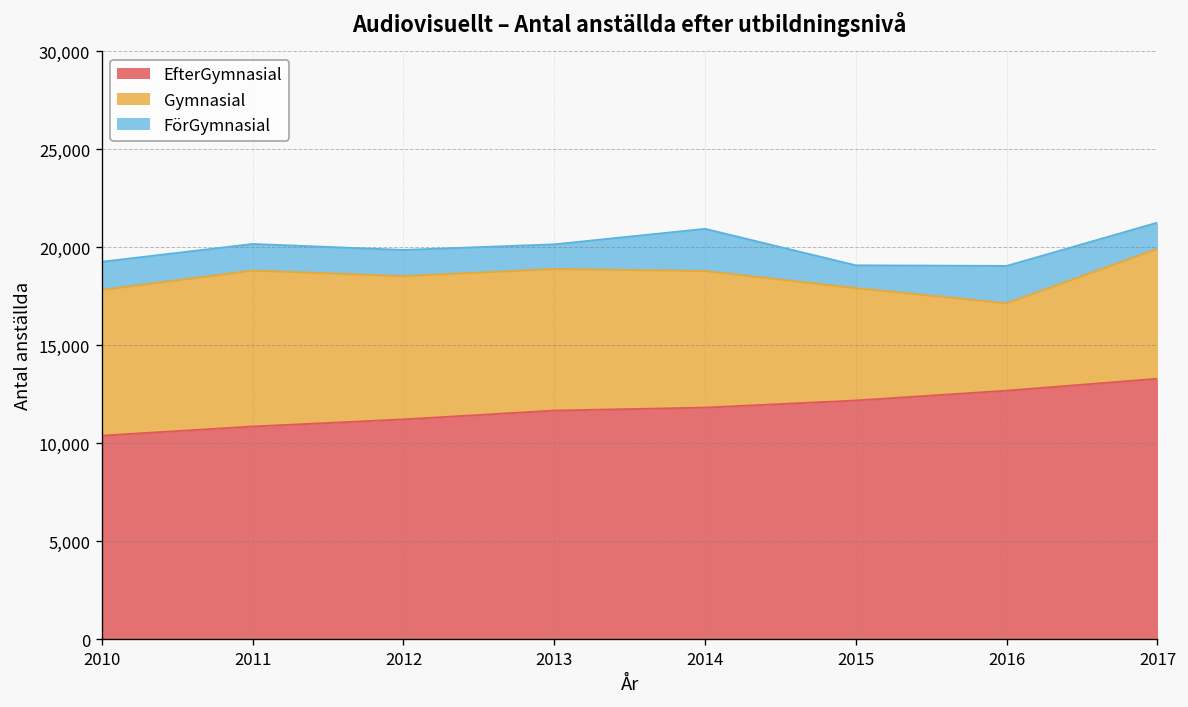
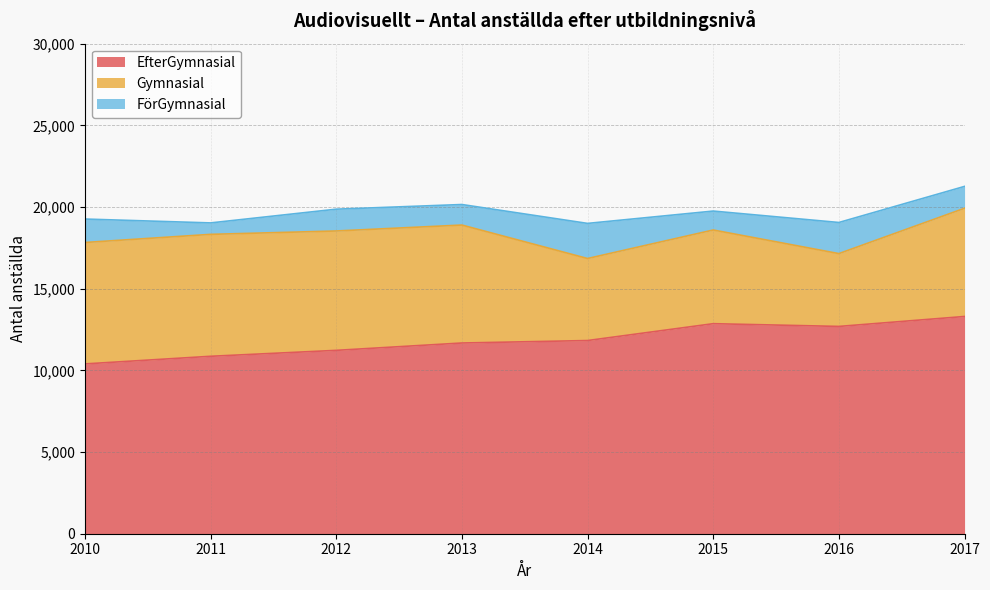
Gymnasial, 2011: 8,000 -> 7,500
FörGymnasial, 2011: 1,400 -> 700
Gymnasial, 2014: 7,000 -> 5,000
EfterGymnasial, 2015: 12,200 -> 12,900
